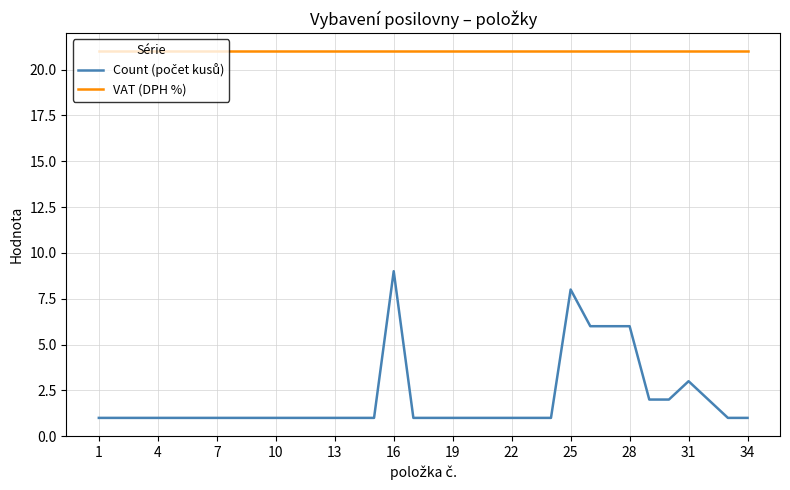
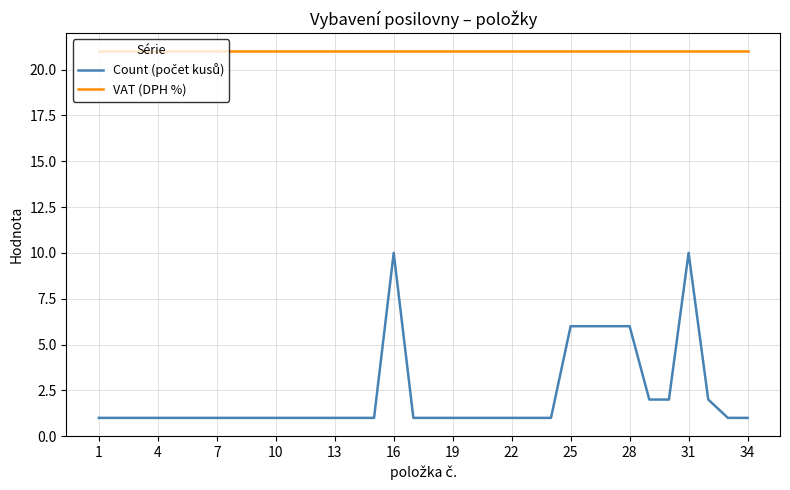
Count (počet kusů), 16: 9 -> 10
Count (počet kusů), 25: 8 -> 6
Count (počet kusů), 31: 3 -> 10
